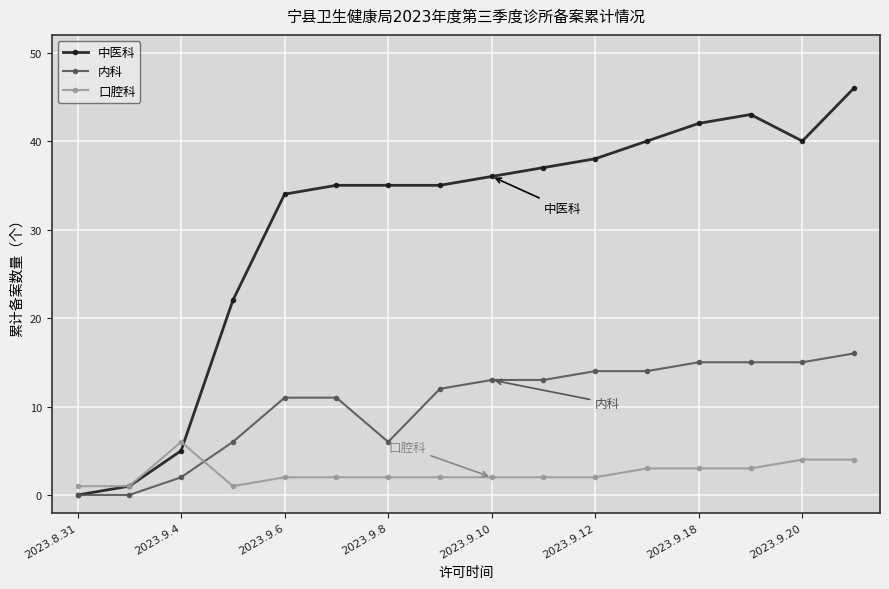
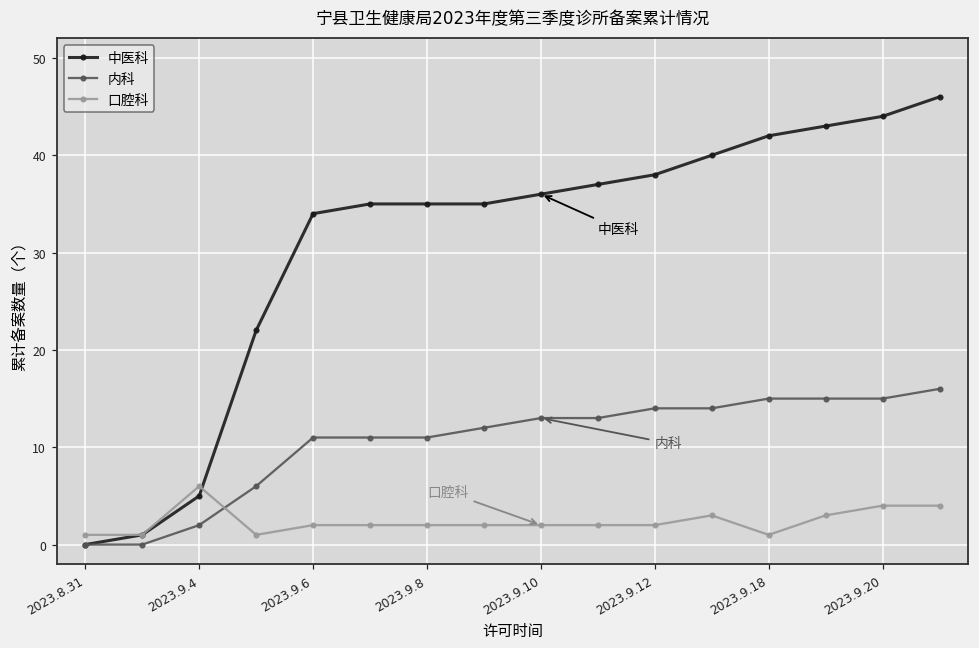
内科, 2023.9.8: 6 -> 11
口腔科, 2023.9.18: 3 -> 1
中医科, 2023.9.20: 40 -> 44
